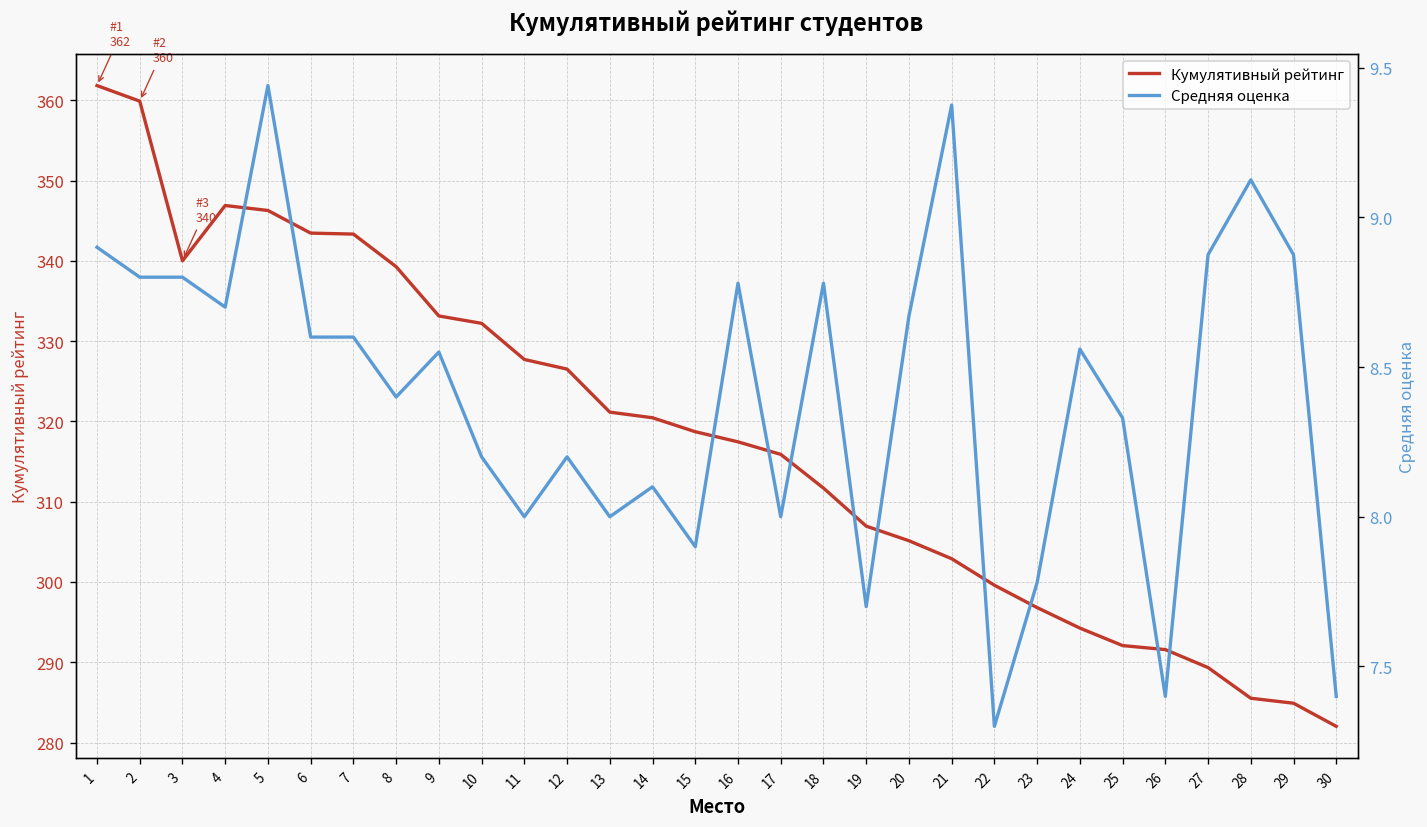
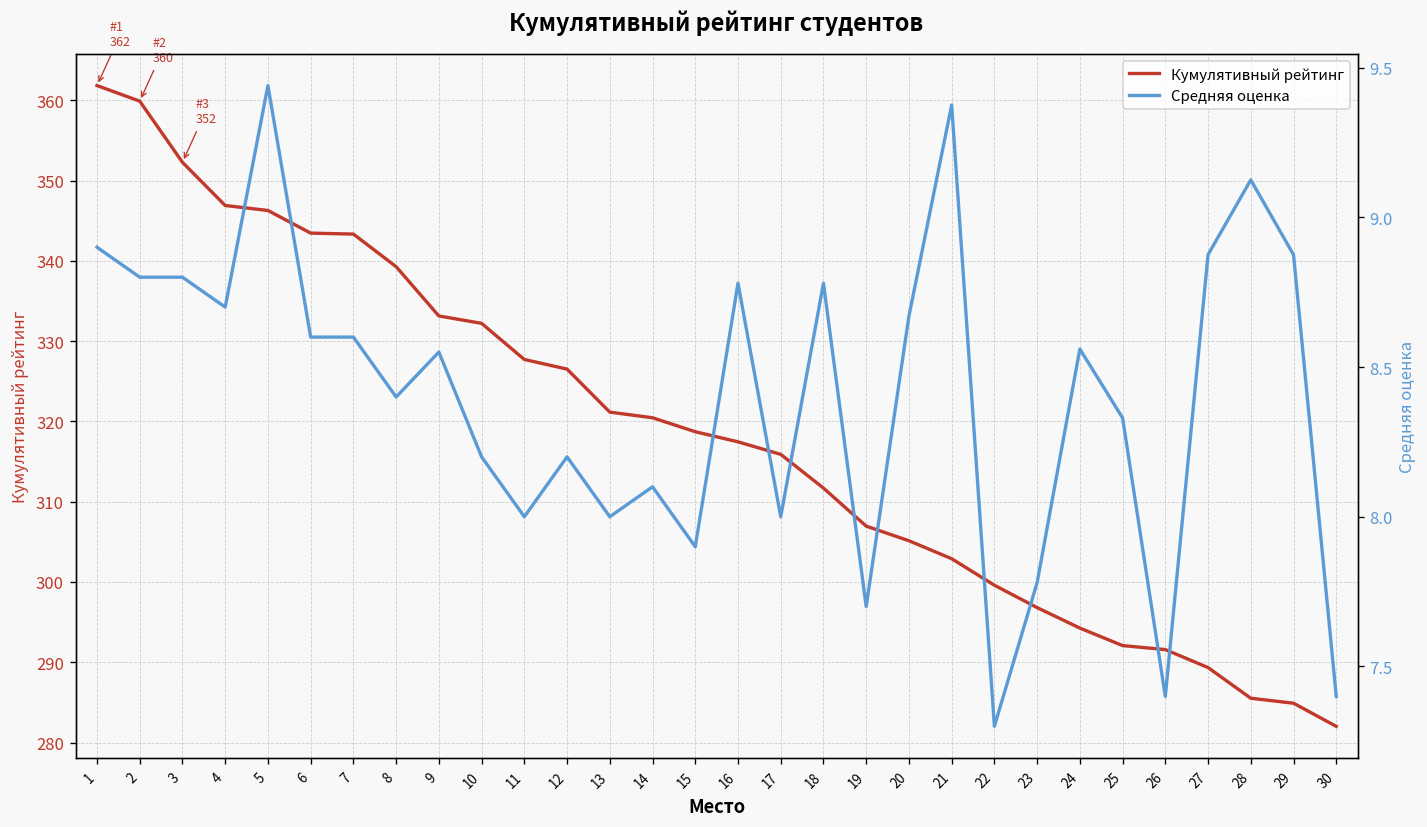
Кумулятивный рейтинг, 3: 340 -> 352
